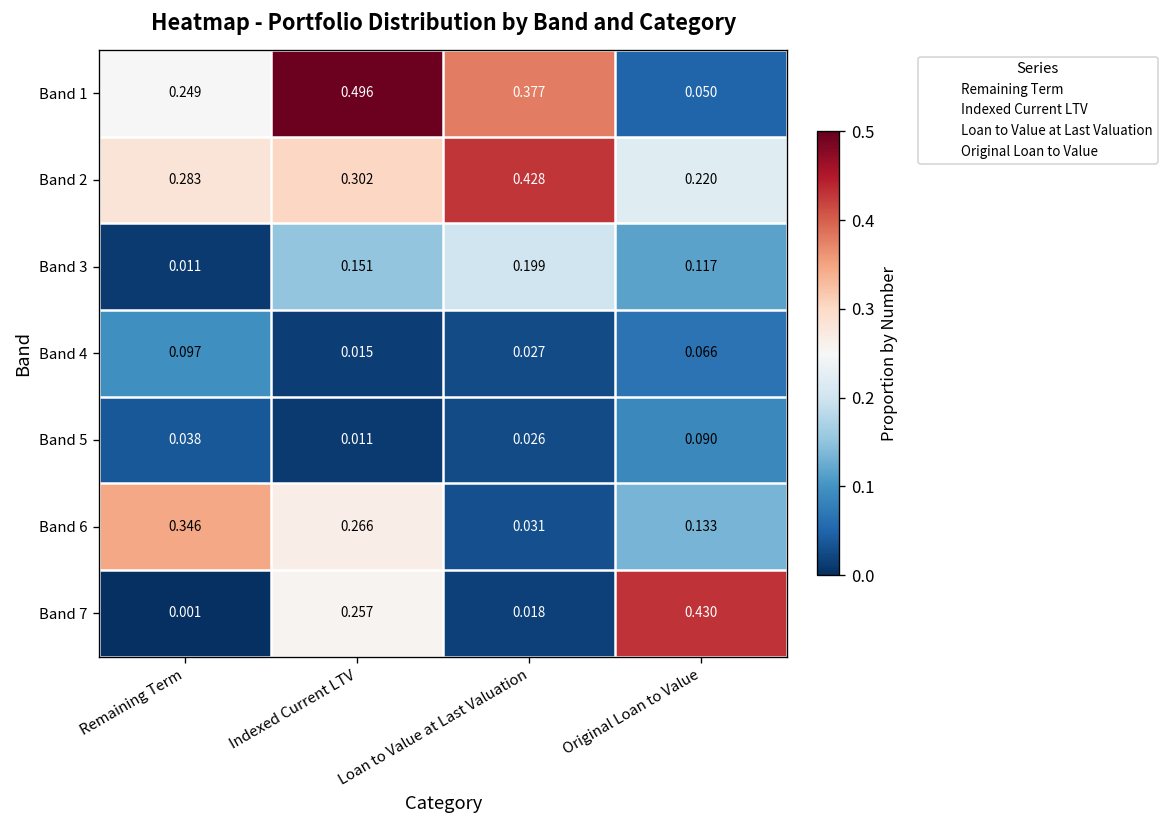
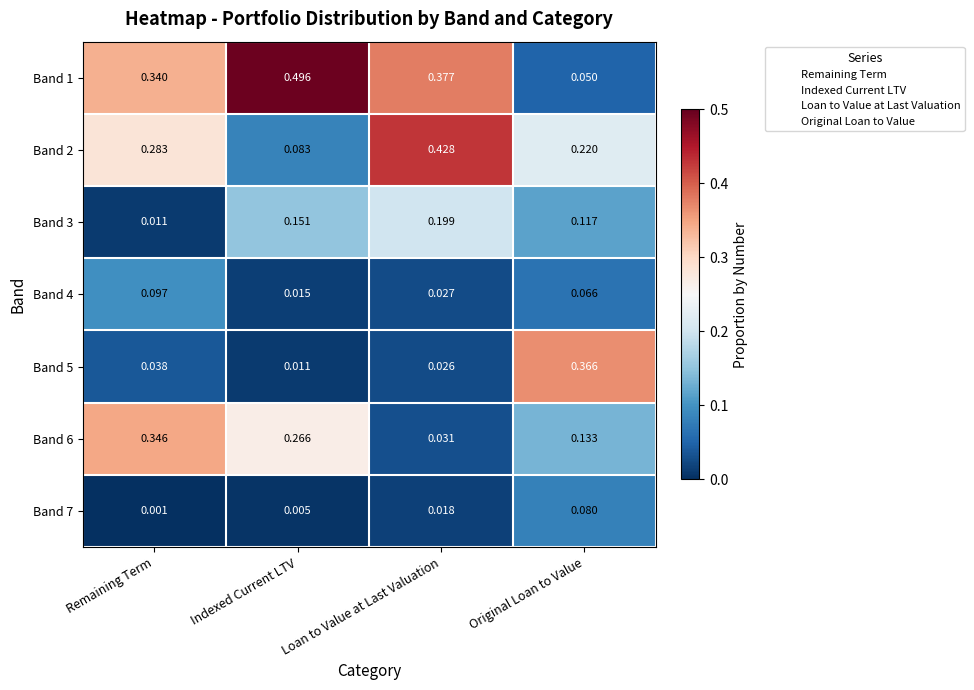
Band 1, Remaining Term: 0.249 -> 0.340
Band 2, Indexed Current LTV: 0.302 -> 0.083
Band 5, Original Loan to Value: 0.090 -> 0.366
Band 7, Indexed Current LTV: 0.257 -> 0.005
Band 7, Original Loan to Value: 0.430 -> 0.080
